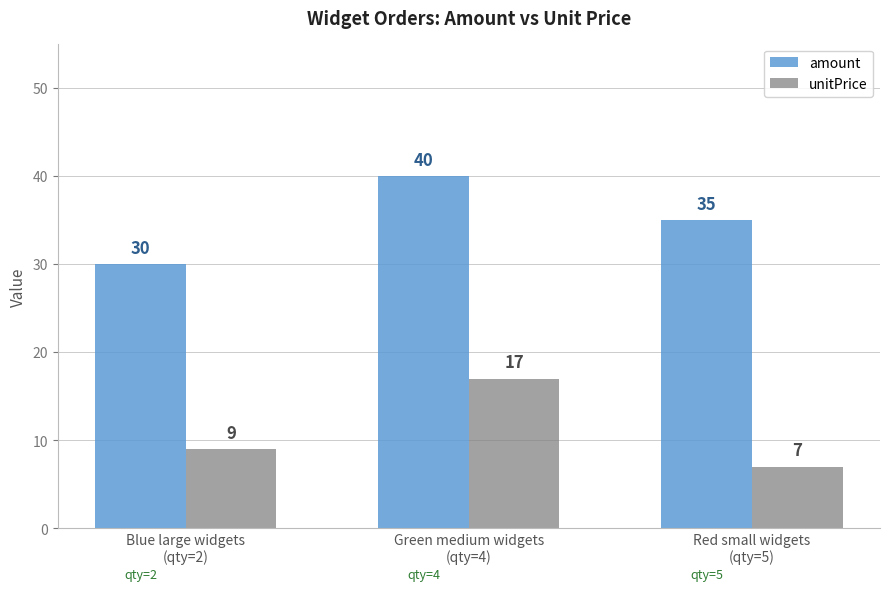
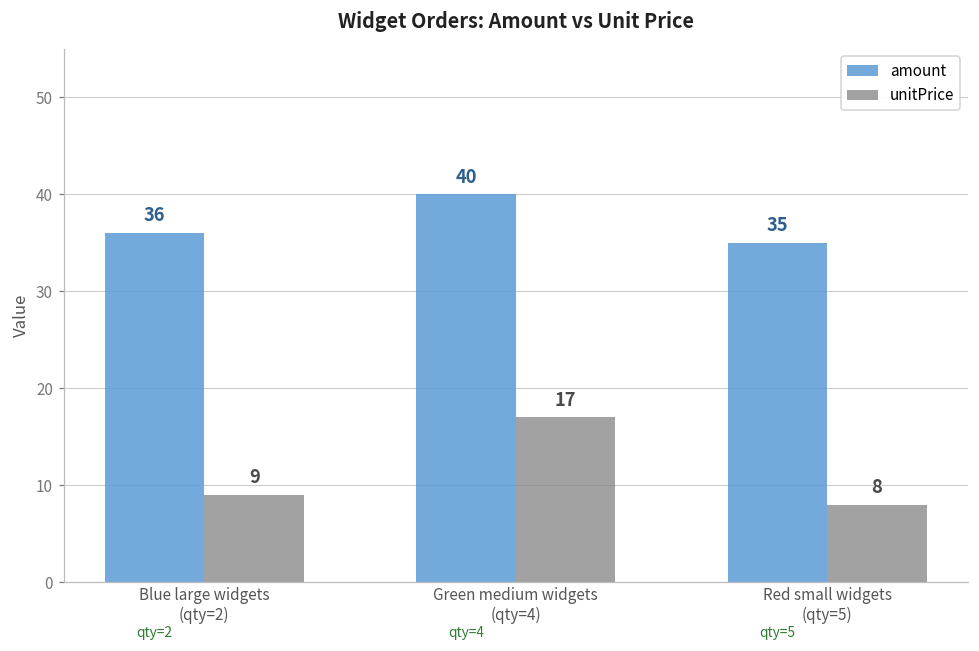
amount, Blue large widgets (qty=2): 30 -> 36
unitPrice, Red small widgets (qty=5): 7 -> 8
